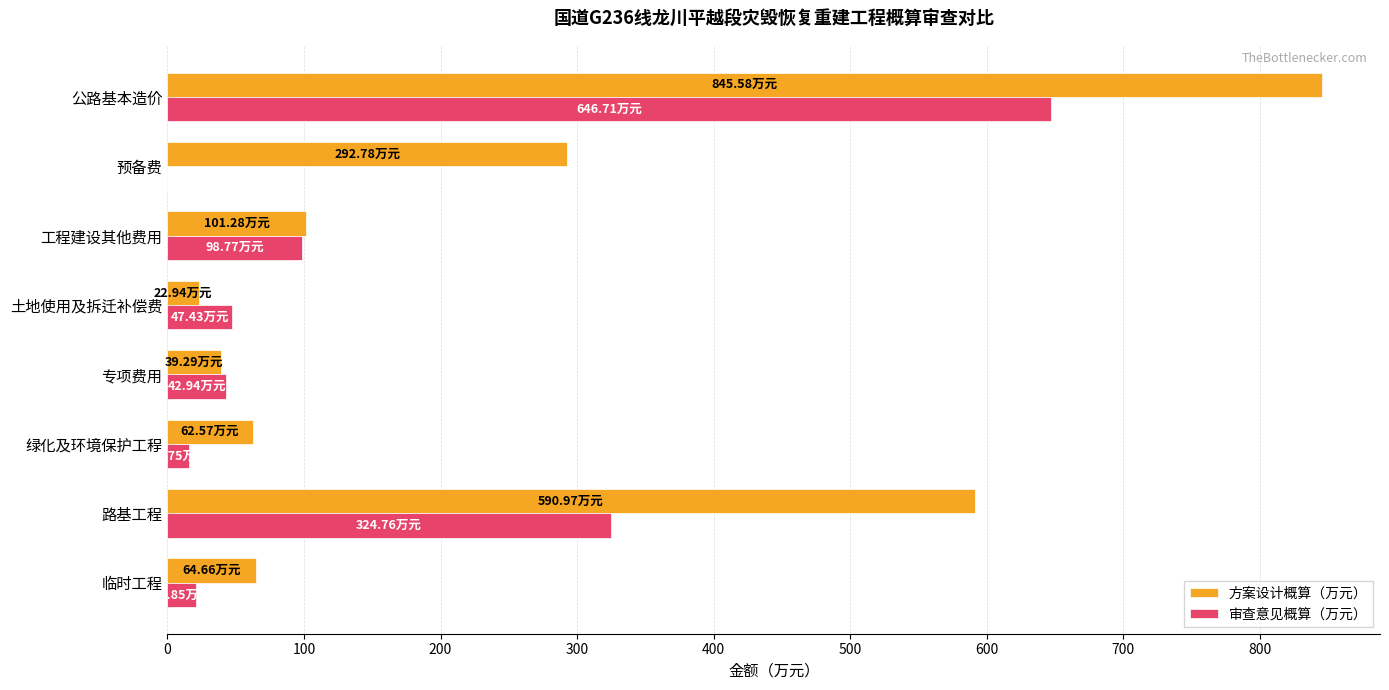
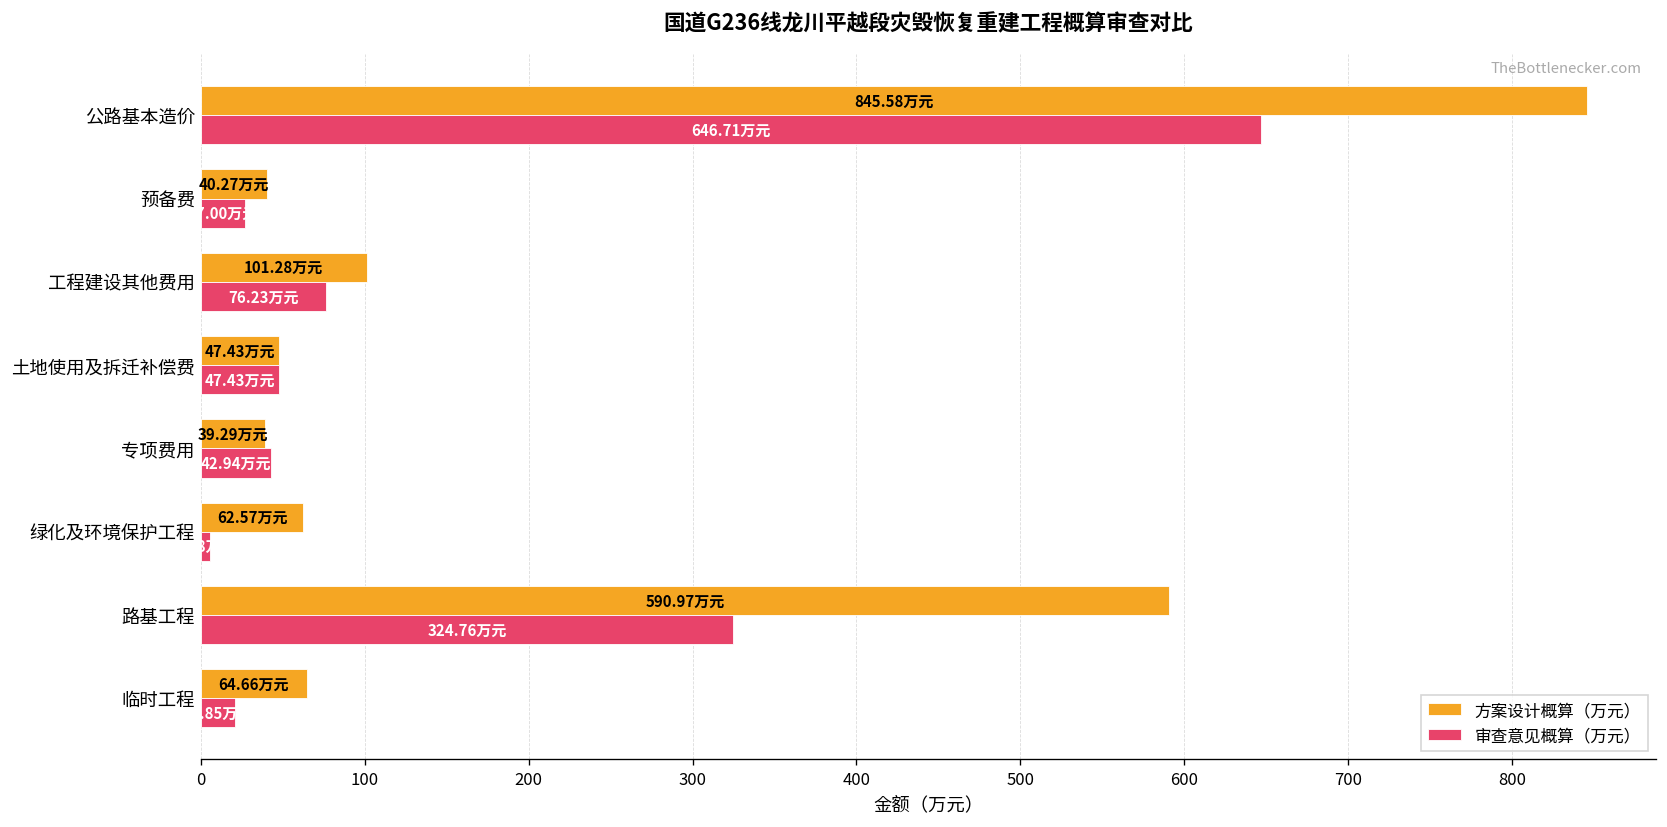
方案设计概算（万元）, 预备费: 292.78 -> 40.27
审查意见概算（万元）, 预备费: 0 -> 27
审查意见概算（万元）, 工程建设其他费用: 98.77 -> 76.23
方案设计概算（万元）, 土地使用及拆迁补偿费: 22.94 -> 47.43
审查意见概算（万元）, 绿化及环境保护工程: 16 -> 5
